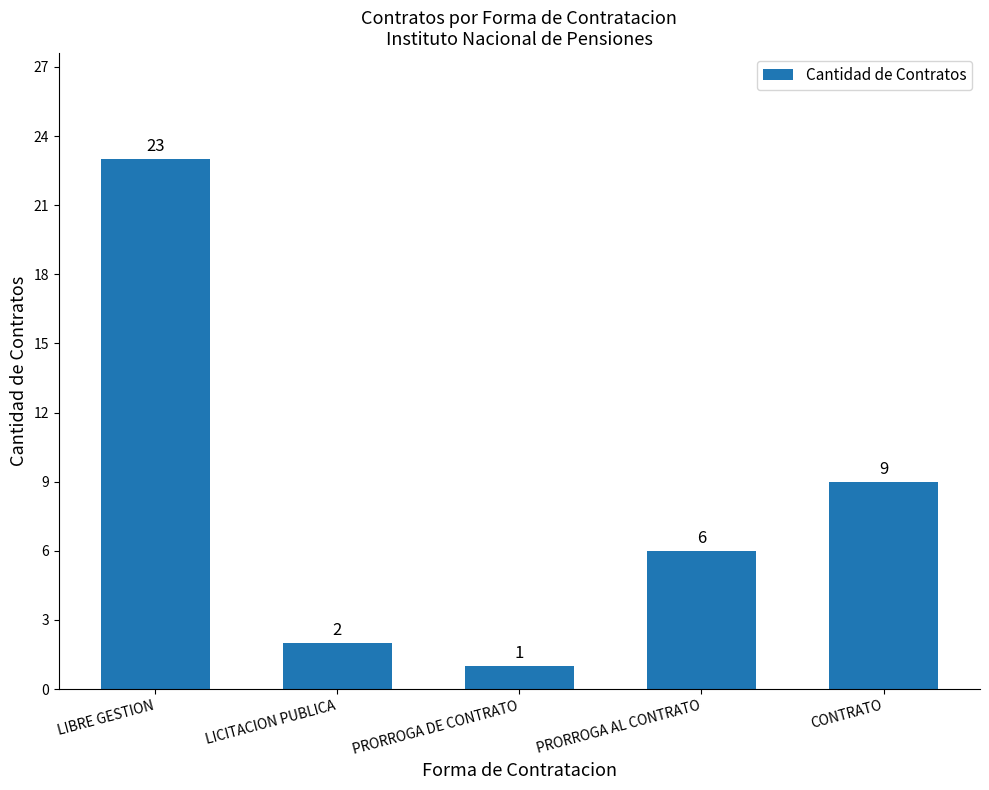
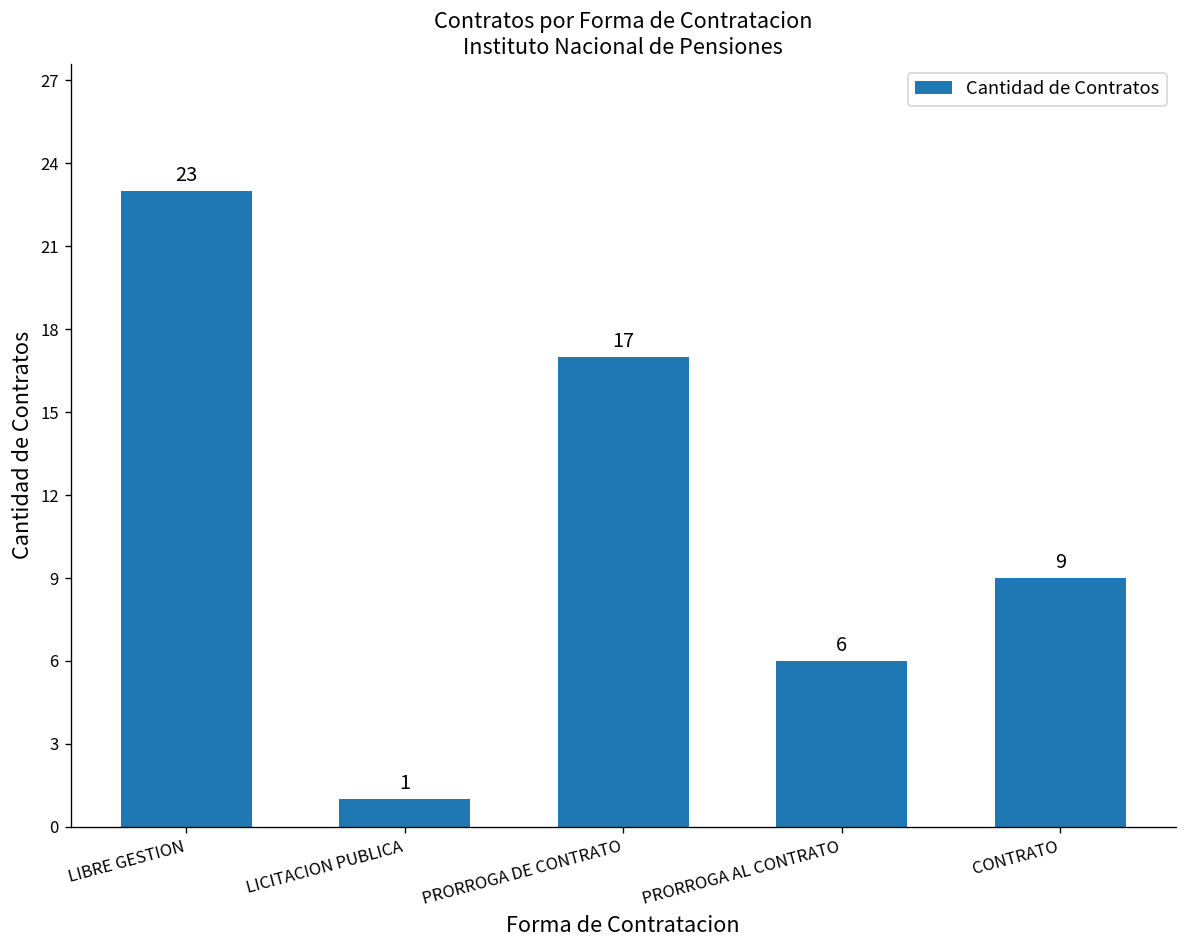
LICITACION PUBLICA: 2 -> 1
PRORROGA DE CONTRATO: 1 -> 17
